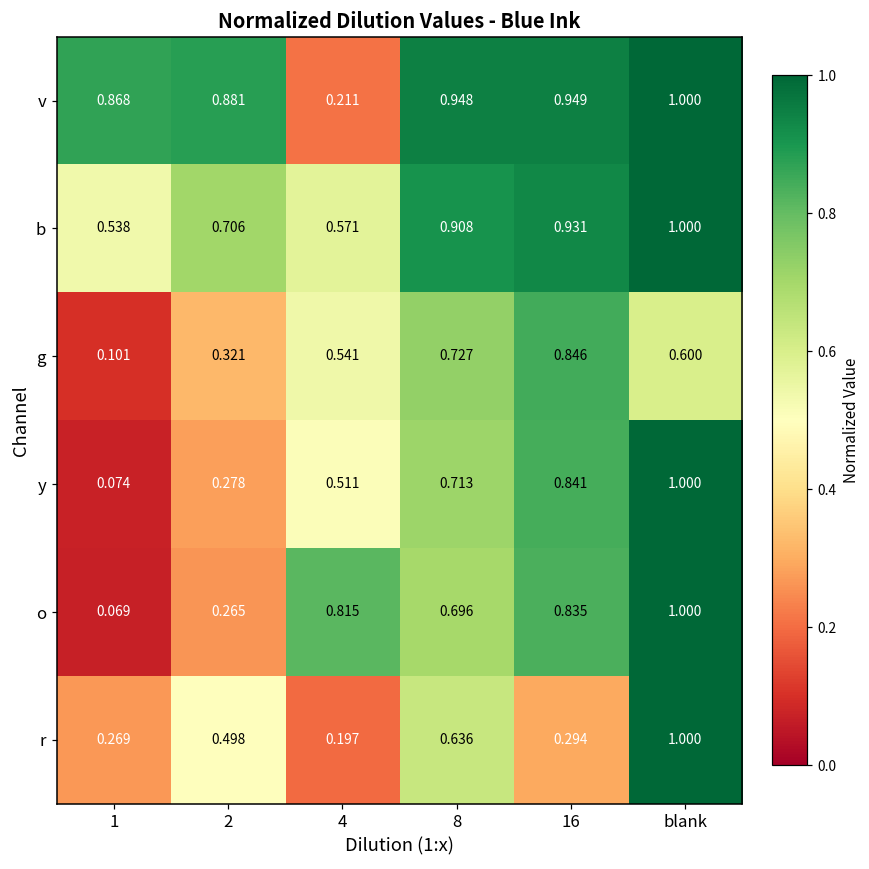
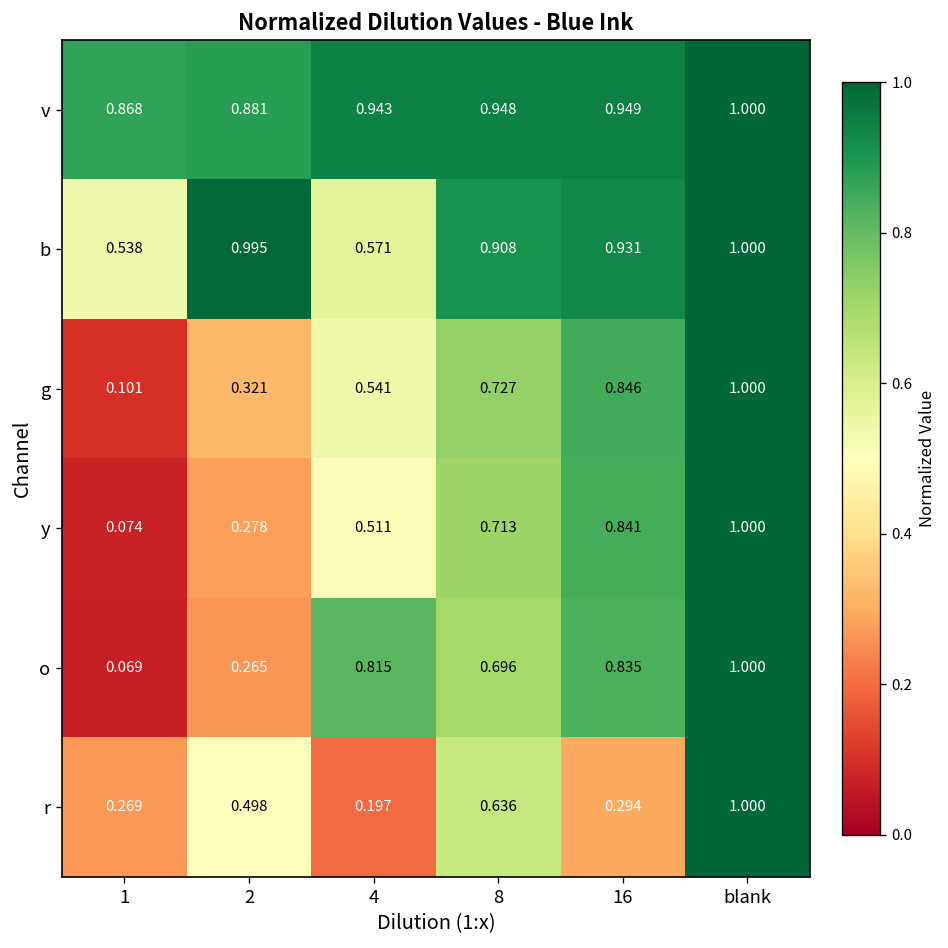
v, 4: 0.211 -> 0.943
b, 2: 0.706 -> 0.995
g, blank: 0.600 -> 1.000
